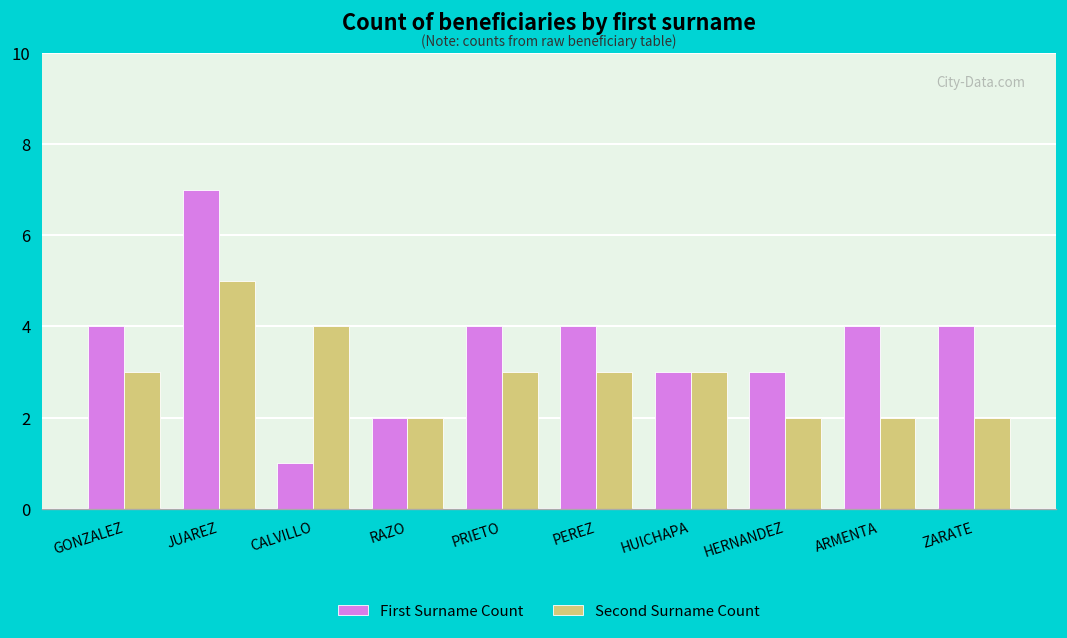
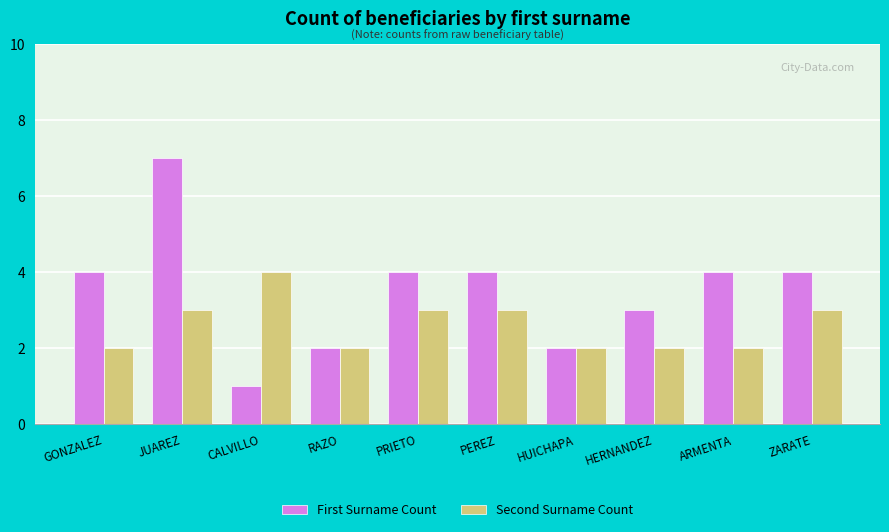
Second Surname Count, GONZALEZ: 3 -> 2
Second Surname Count, JUAREZ: 5 -> 3
First Surname Count, HUICHAPA: 3 -> 2
Second Surname Count, HUICHAPA: 3 -> 2
Second Surname Count, ZARATE: 2 -> 3
